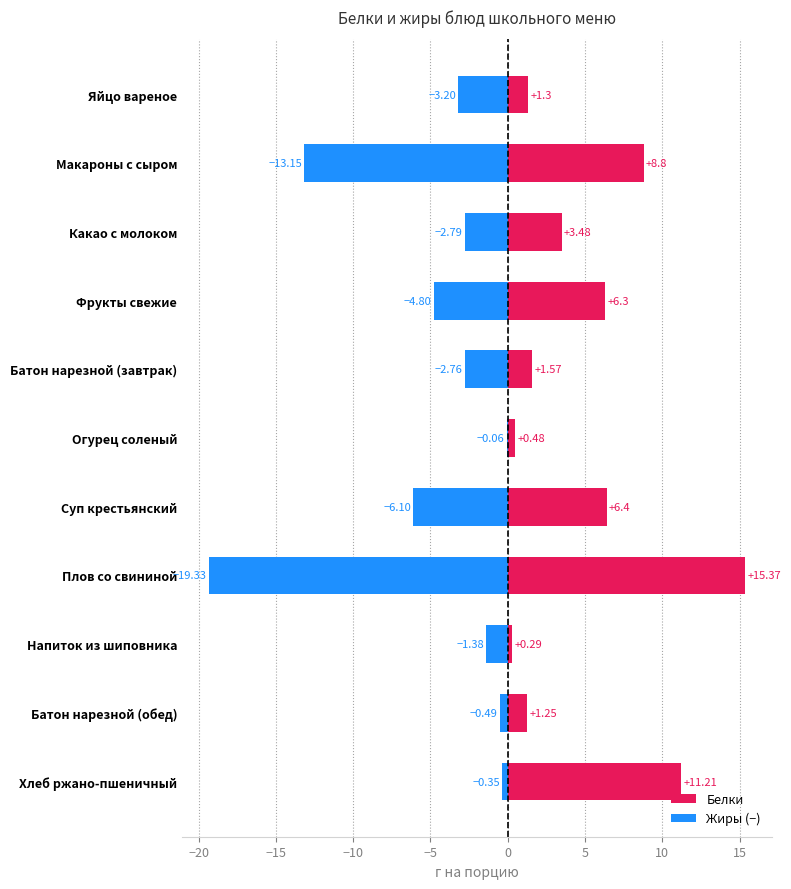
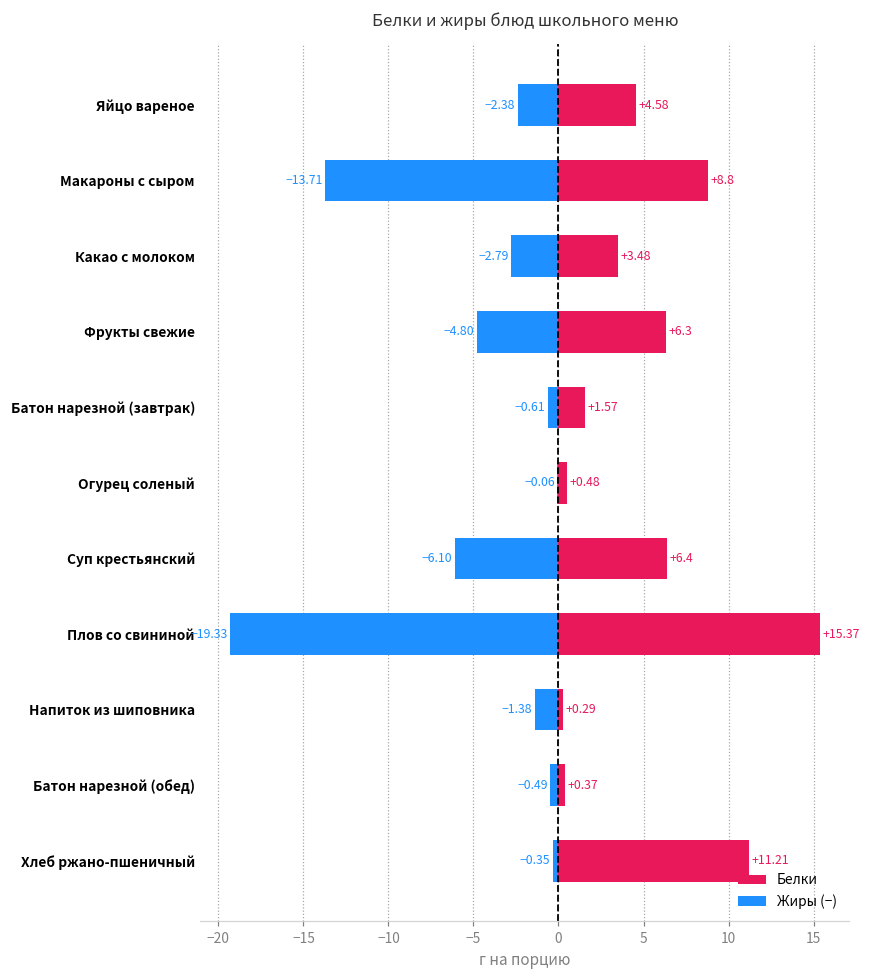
Белки, Яйцо вареное: +1.3 -> +4.58
Жиры (−), Яйцо вареное: -3.20 -> -2.38
Жиры (−), Макароны с сыром: -13.15 -> -13.71
Жиры (−), Батон нарезной (завтрак): -2.76 -> -0.61
Белки, Батон нарезной (обед): +1.25 -> +0.37
